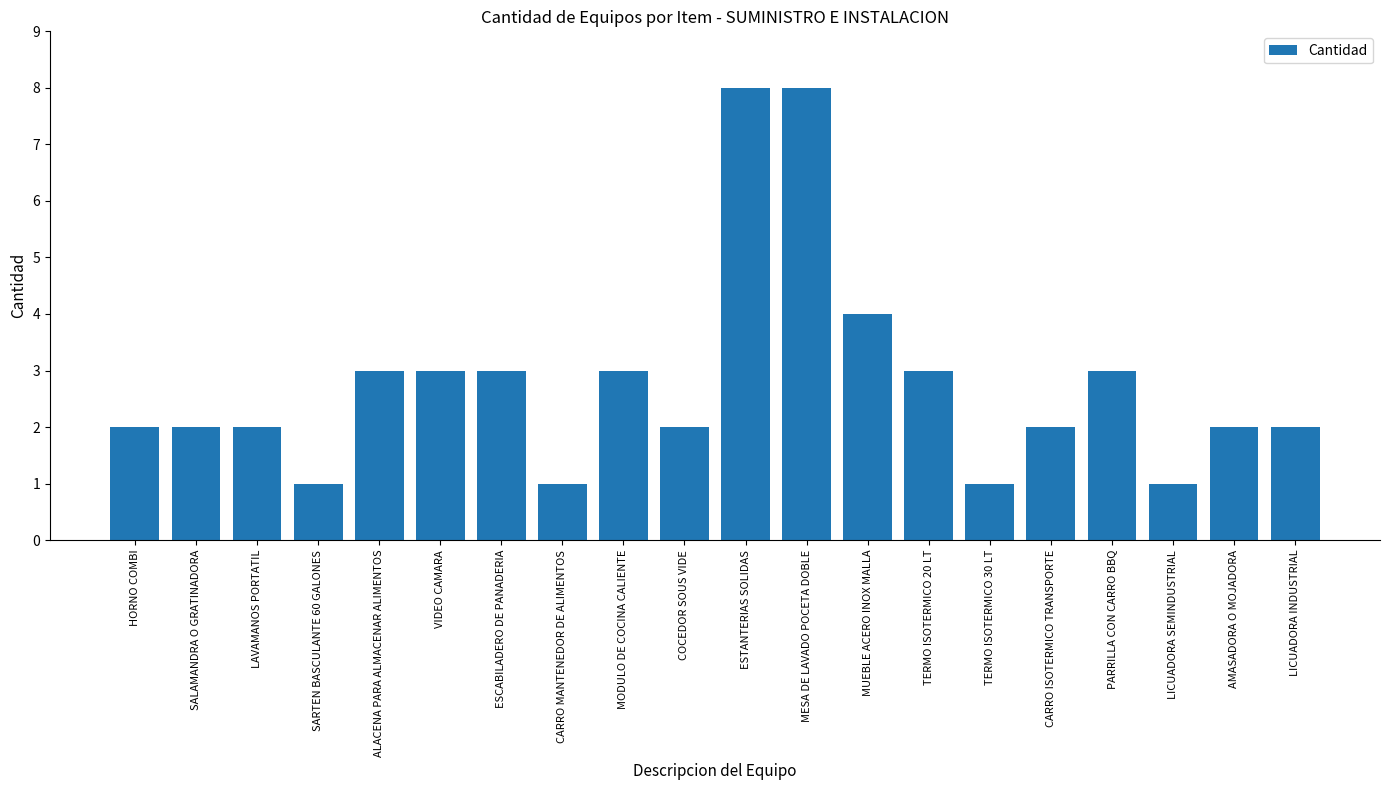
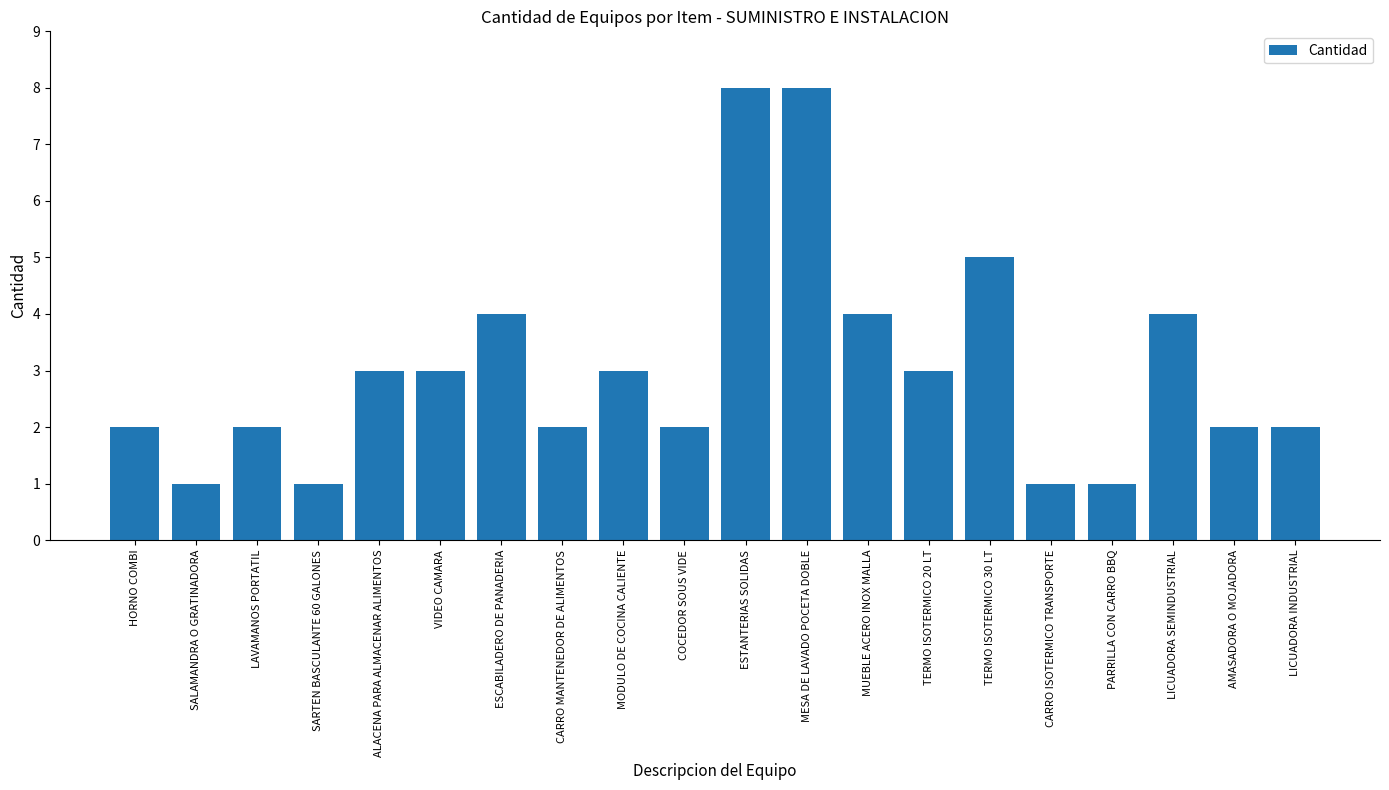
SALAMANDRA O GRATINADORA: 2 -> 1
ESCABILADERO DE PANADERIA: 3 -> 4
CARRO MANTENEDOR DE ALIMENTOS: 1 -> 2
TERMO ISOTERMICO 30 LT: 1 -> 5
CARRO ISOTERMICO TRANSPORTE: 2 -> 1
PARRILLA CON CARRO BBQ: 3 -> 1
LICUADORA SEMINDUSTRIAL: 1 -> 4
